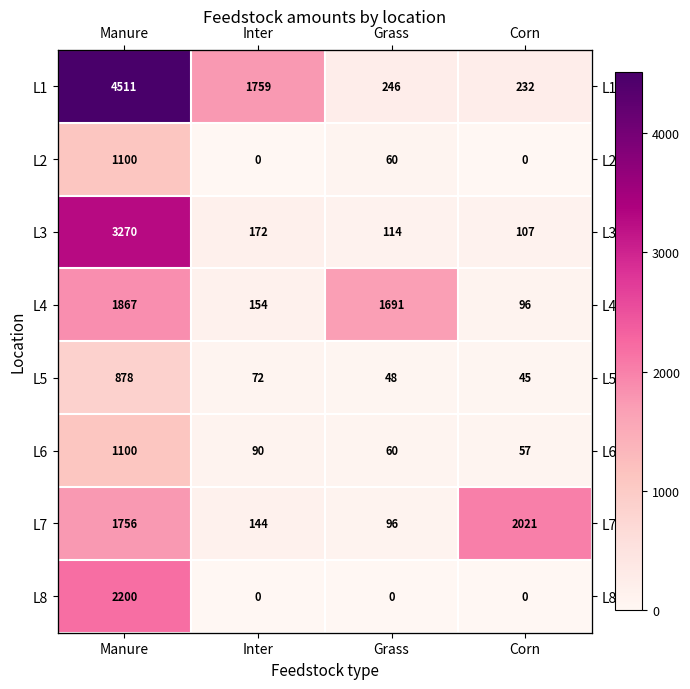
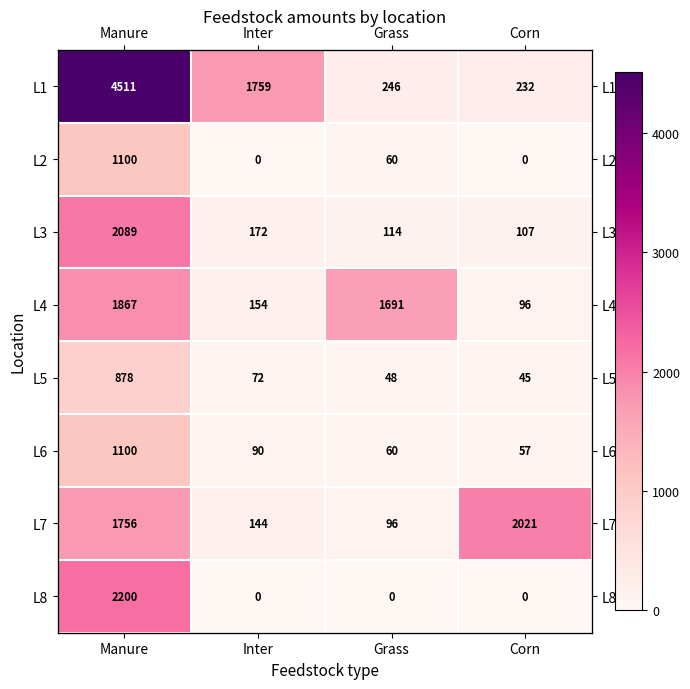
L3, Manure: 3270 -> 2089
